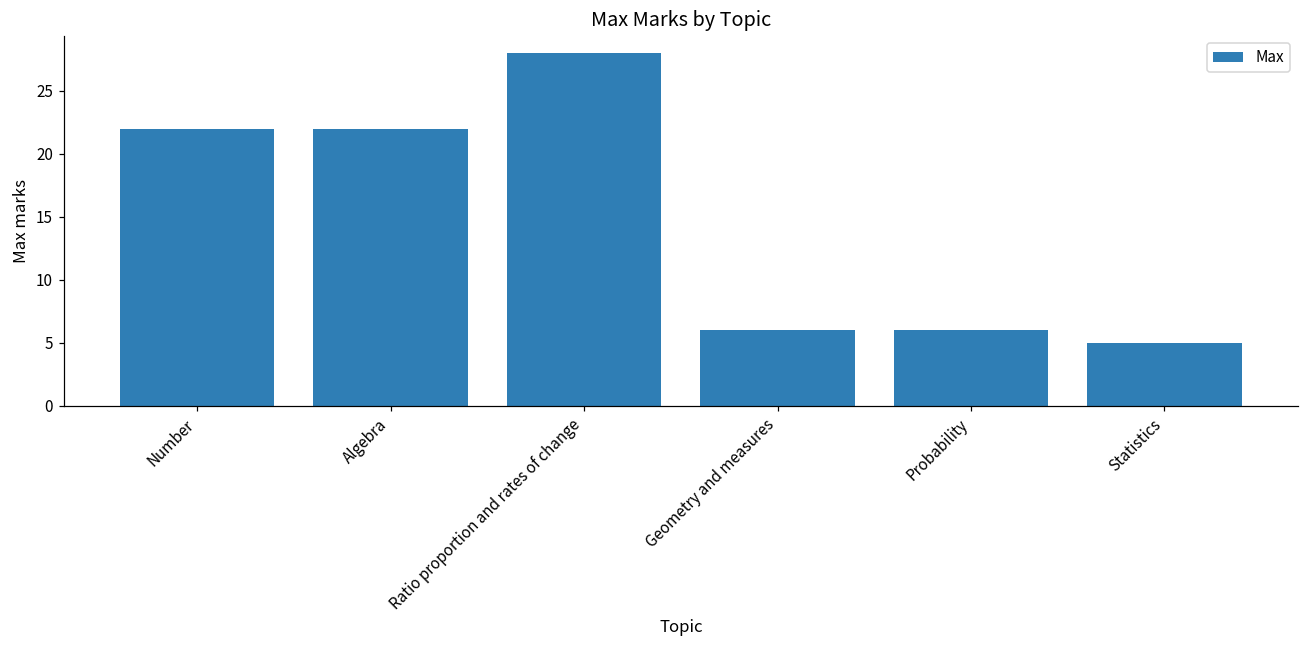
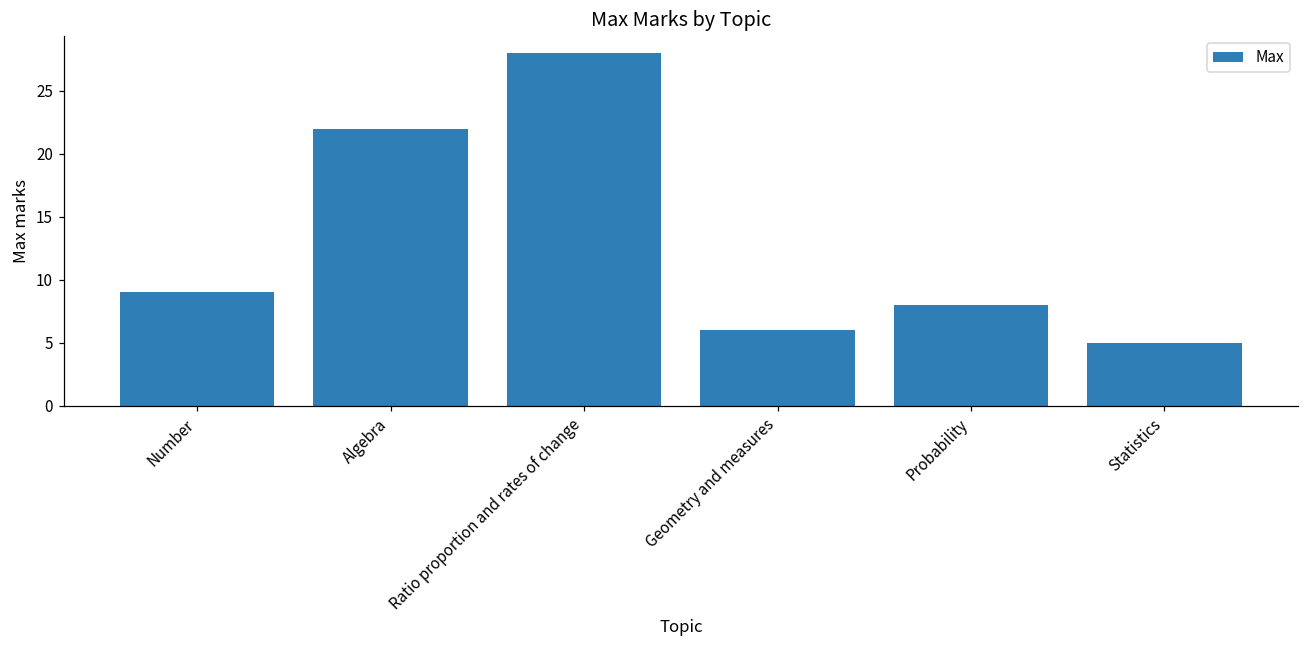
Number: 22 -> 9
Probability: 6 -> 8
